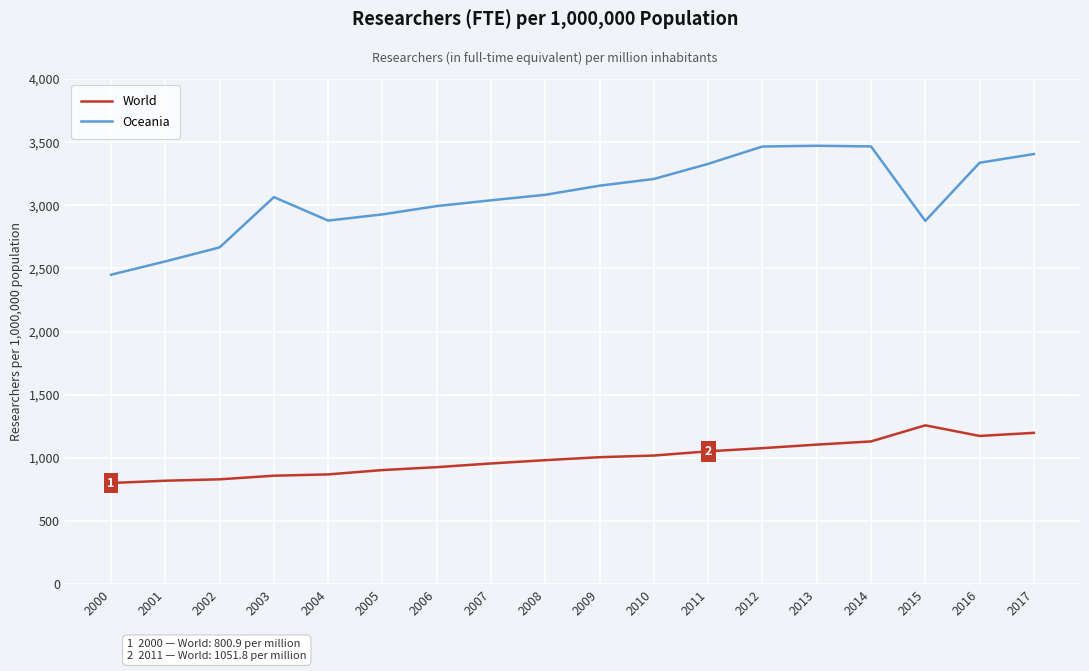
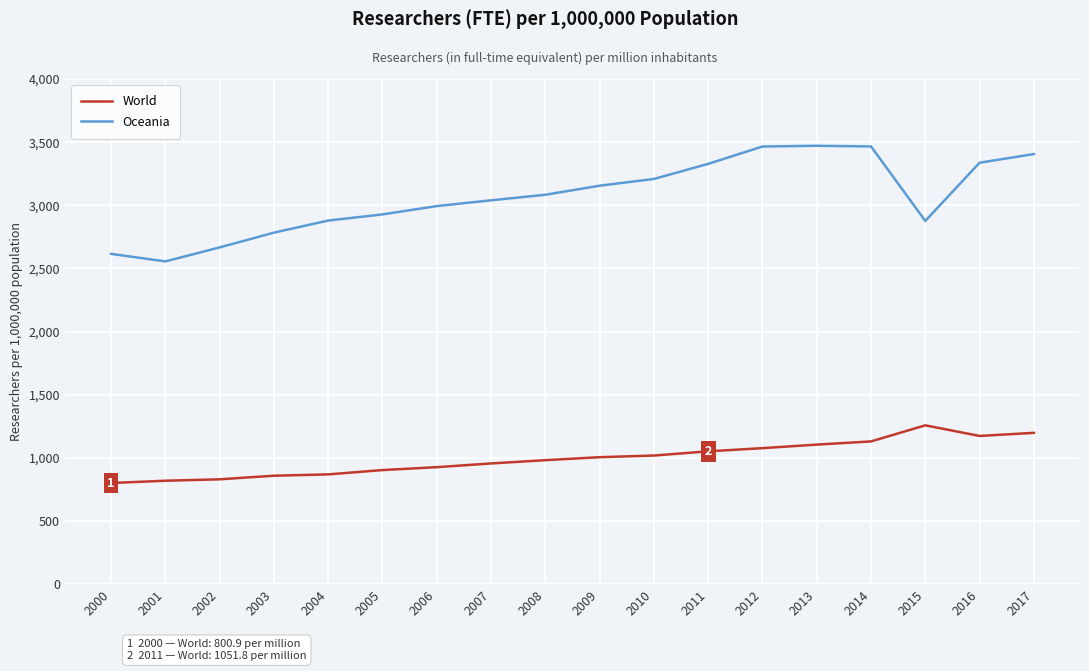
Oceania, 2000: 2,450 -> 2,620
Oceania, 2003: 3,060 -> 2,780
